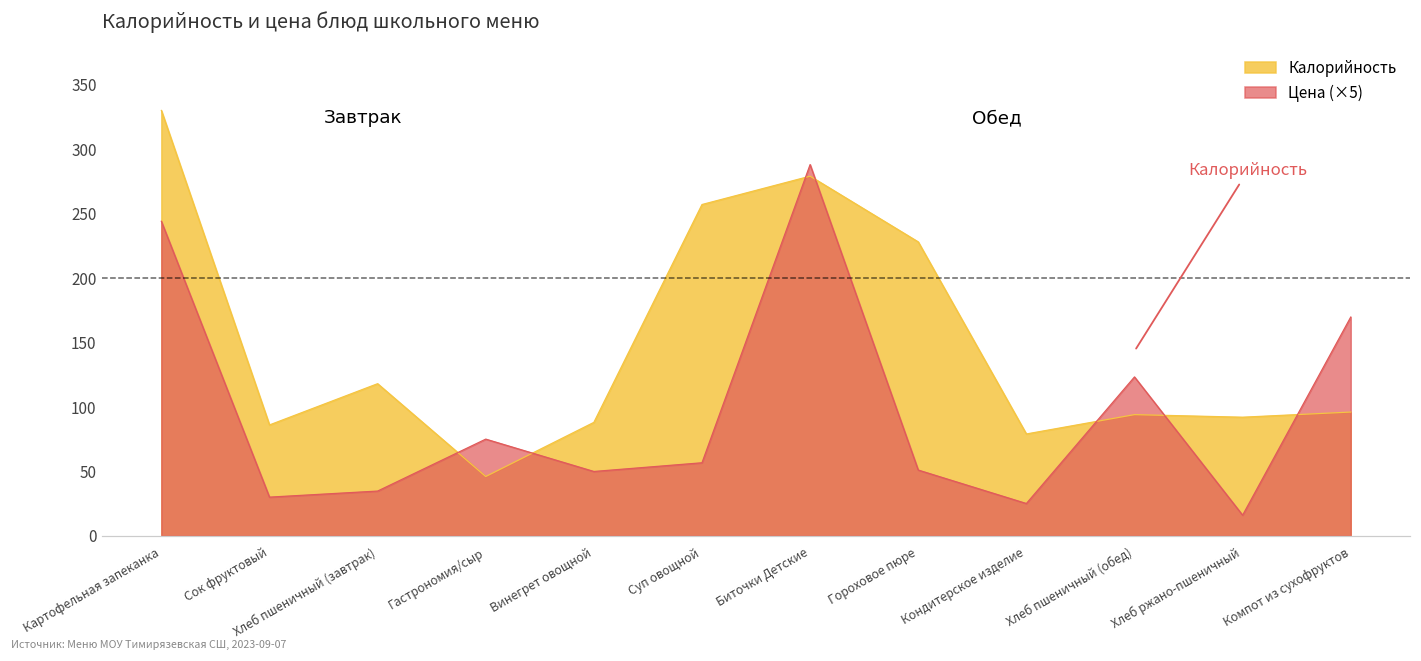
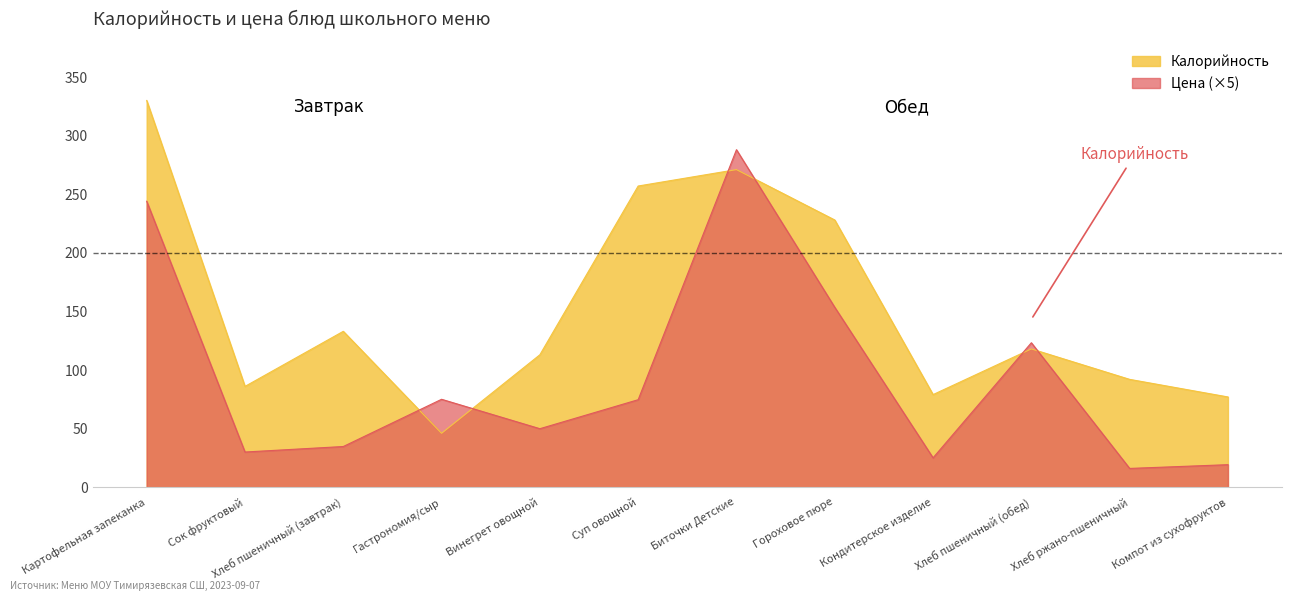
Калорийность, Хлеб пшеничный (завтрак): 118 -> 133
Калорийность, Винегрет овощной: 88 -> 113
Цена (×5), Суп овощной: 57 -> 75
Калорийность, Биточки Детские: 279 -> 271
Цена (×5), Гороховое пюре: 51 -> 154
Калорийность, Хлеб пшеничный (обед): 94 -> 118
Калорийность, Компот из сухофруктов: 96 -> 77
Цена (×5), Компот из сухофруктов: 170 -> 19
